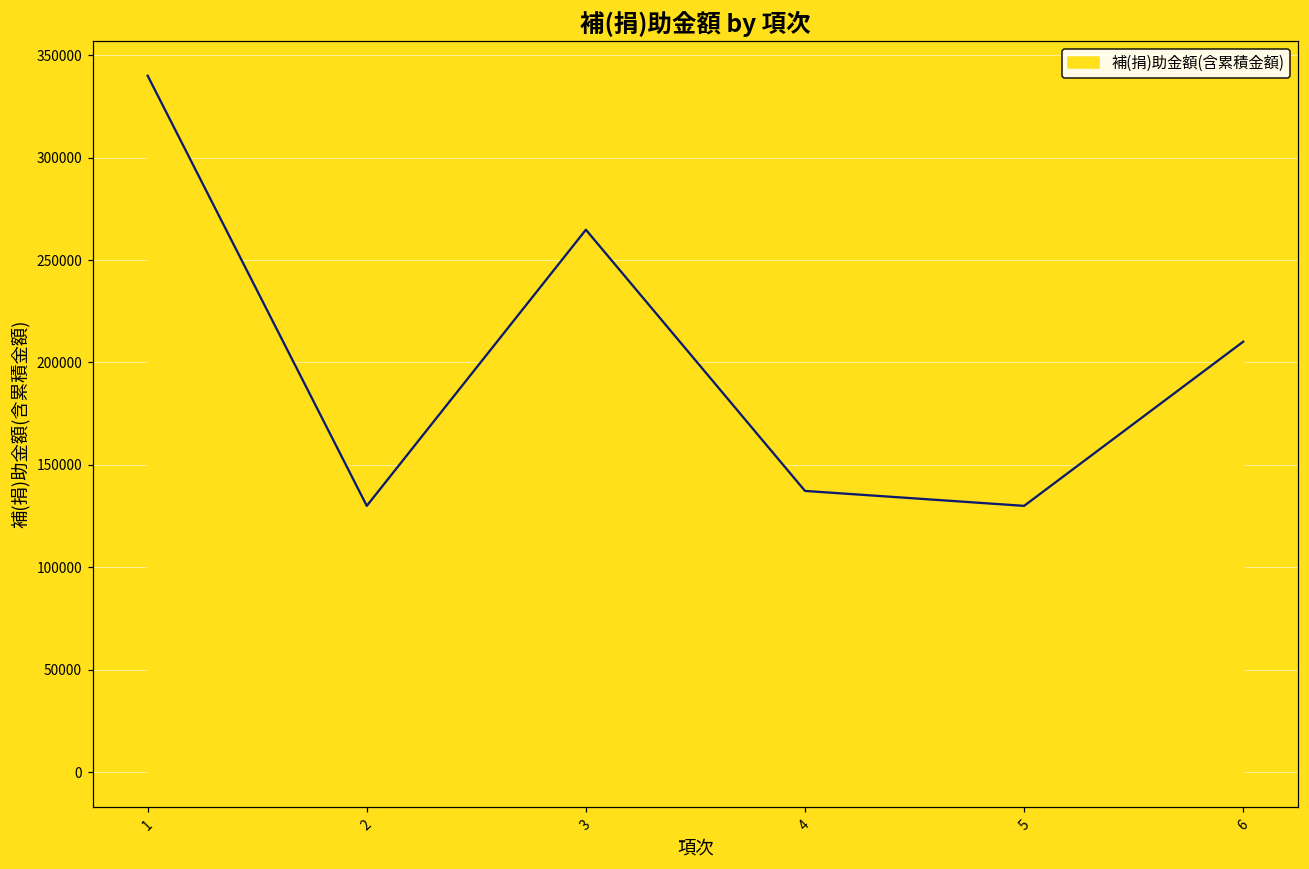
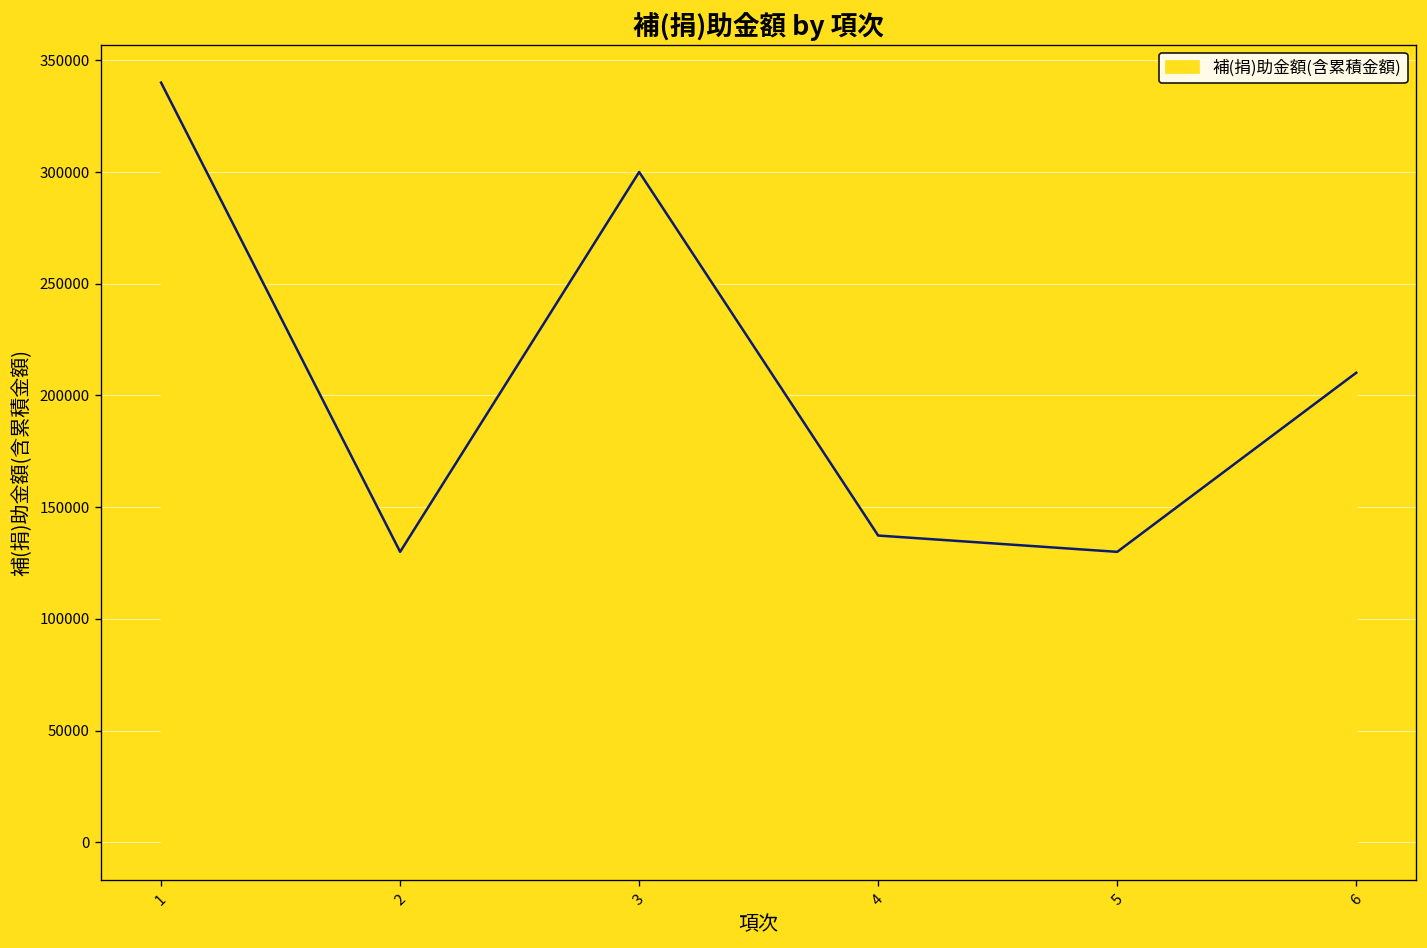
3: 265000 -> 300000
